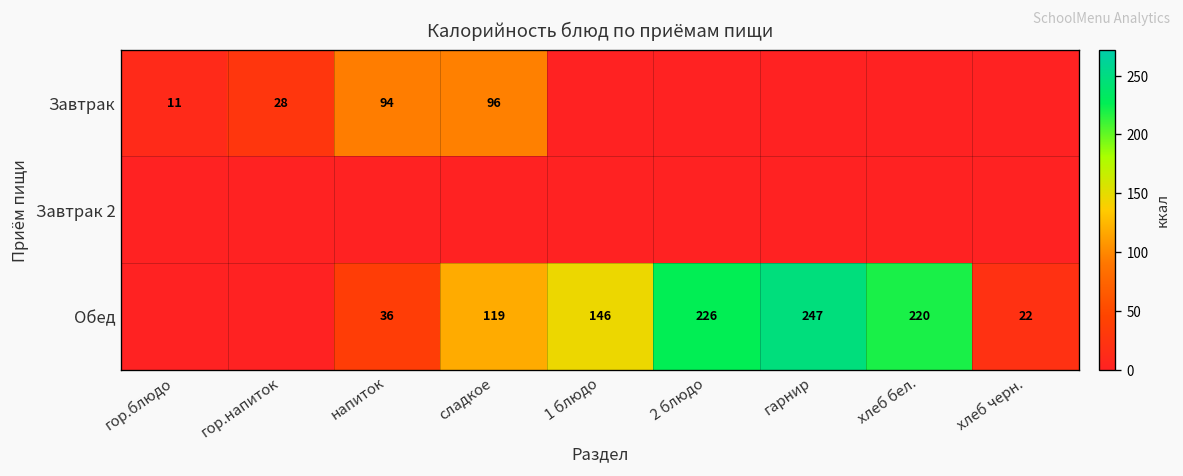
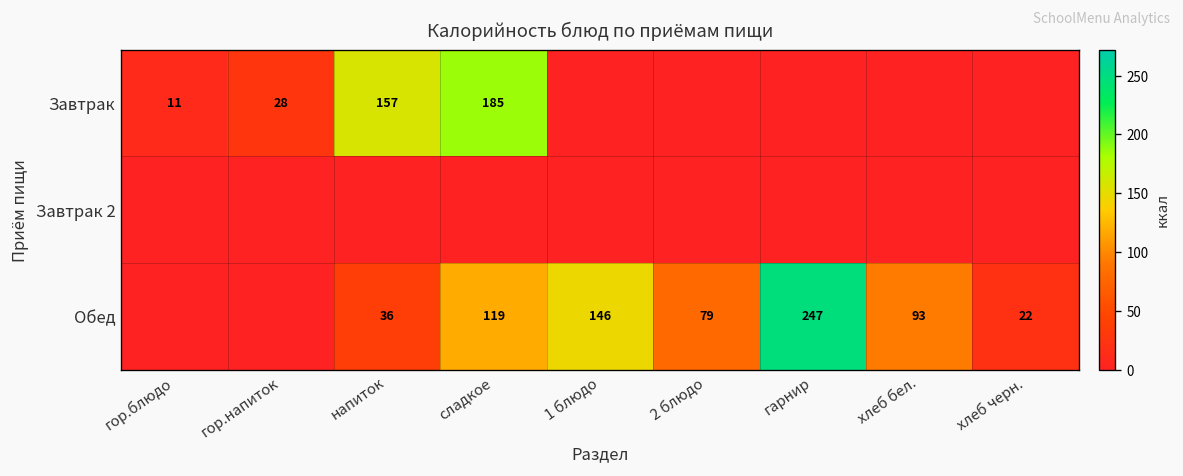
Завтрак, напиток: 94 -> 157
Завтрак, сладкое: 96 -> 185
Обед, 2 блюдо: 226 -> 79
Обед, хлеб бел.: 220 -> 93
